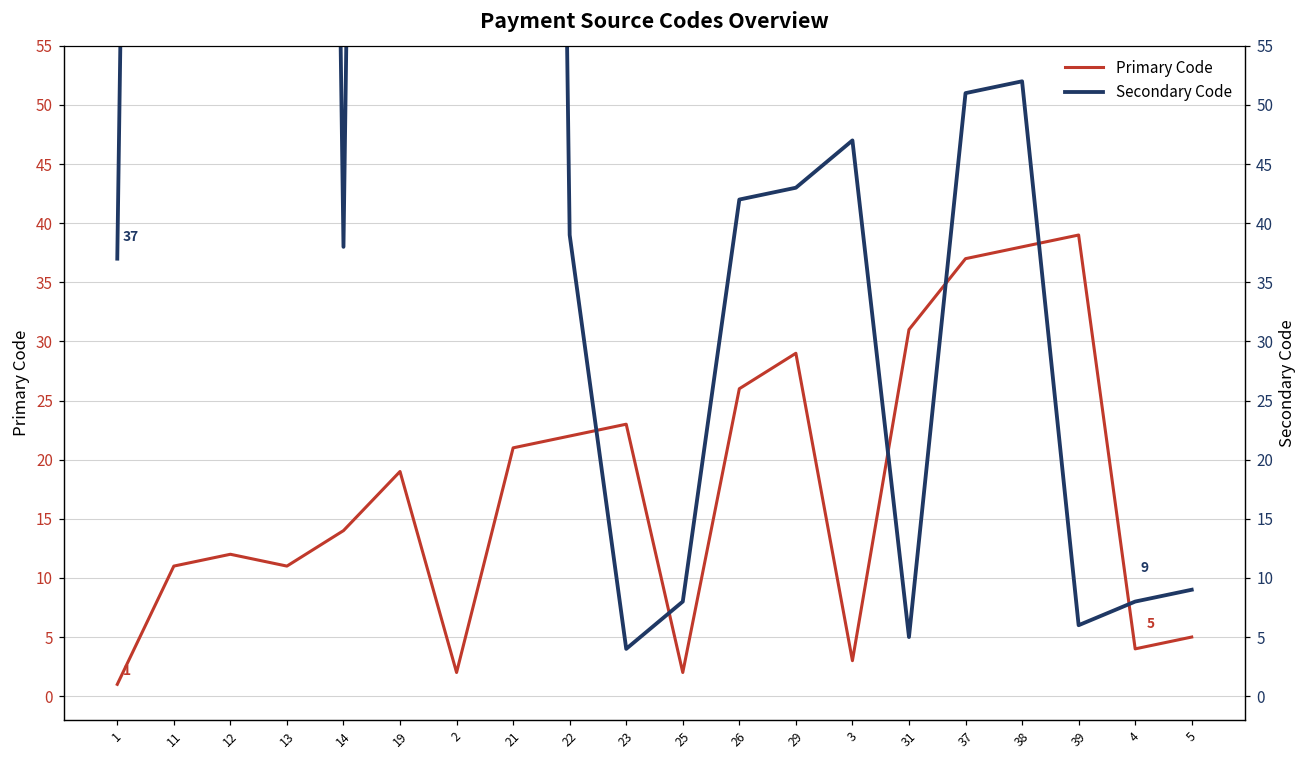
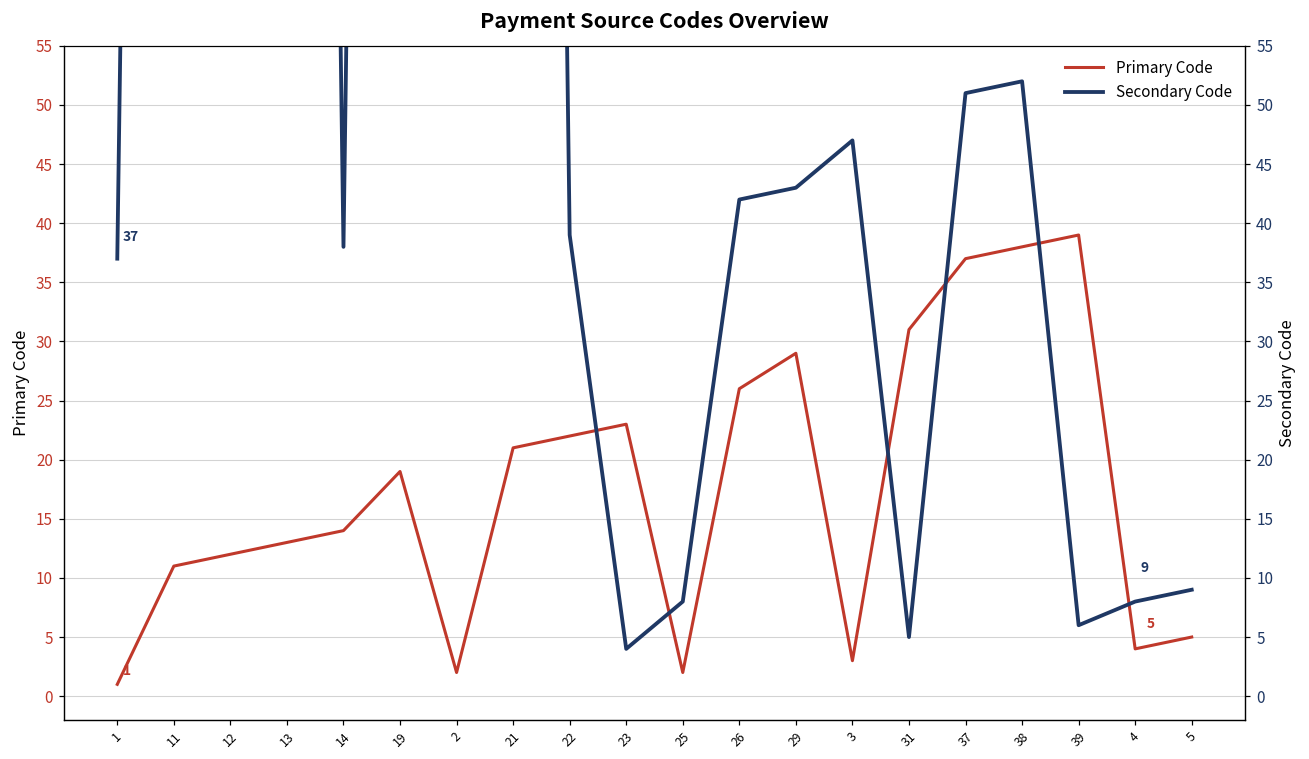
Primary Code, 13: 11 -> 13
